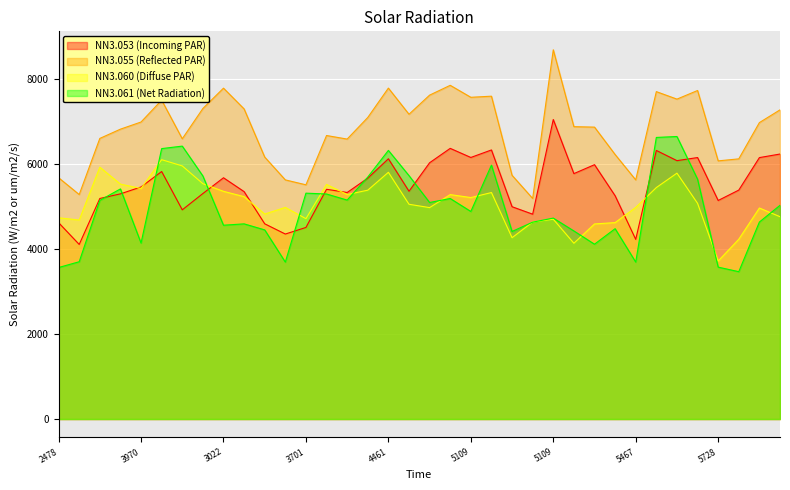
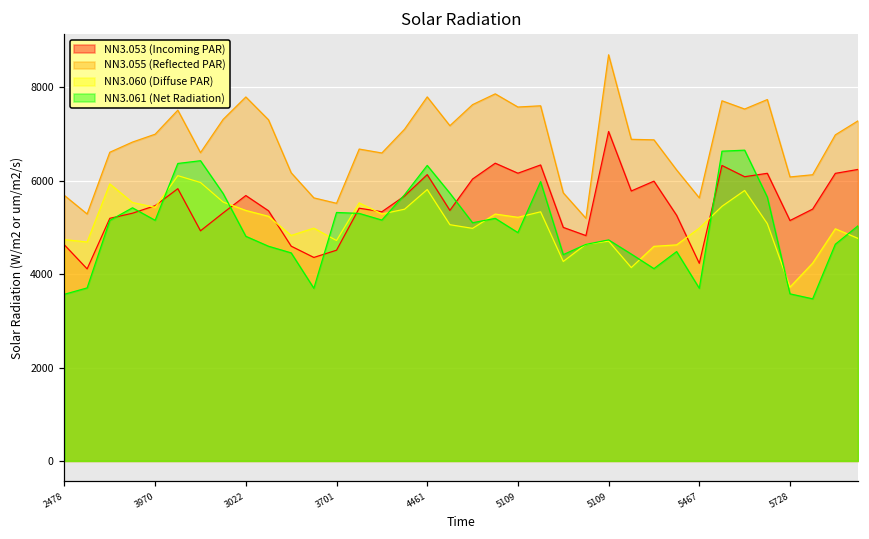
NN3.061 (Net Radiation), 3970: 4100 -> 5200
NN3.061 (Net Radiation), 3022: 4600 -> 4800
